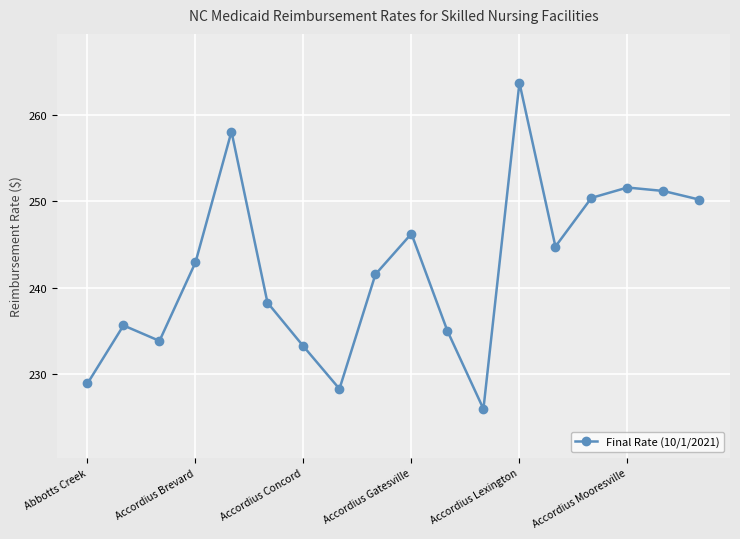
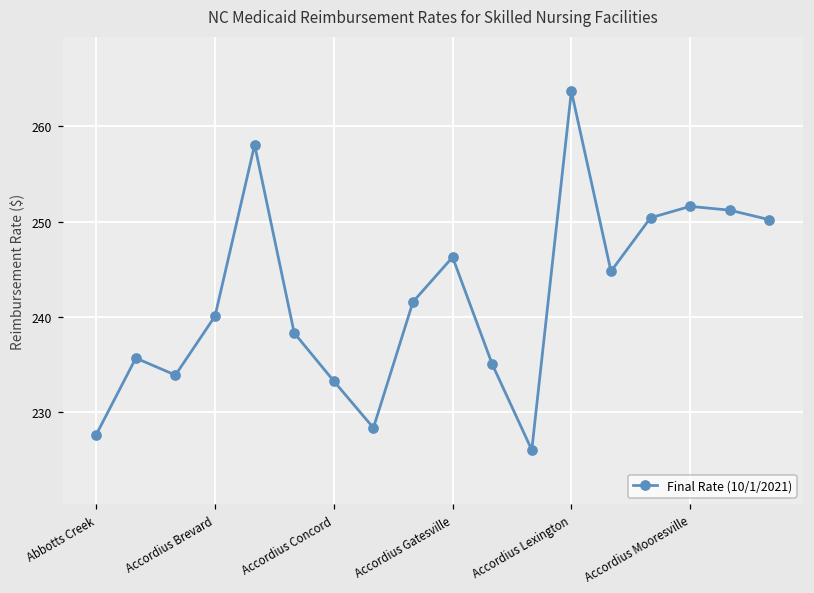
Abbotts Creek: 229 -> 228
Accordius Brevard: 243 -> 240
